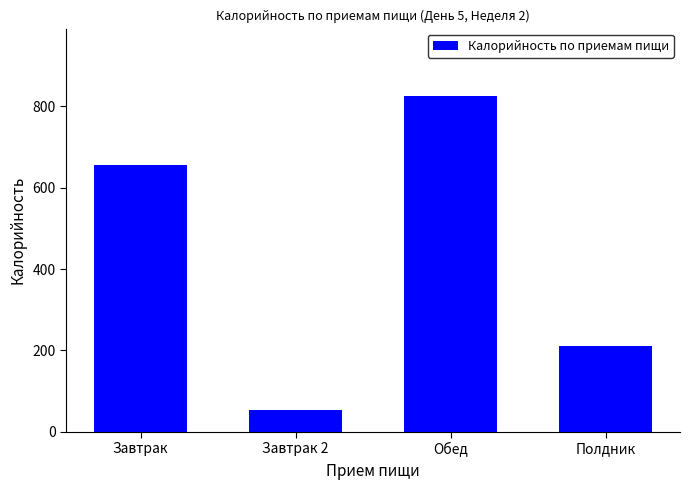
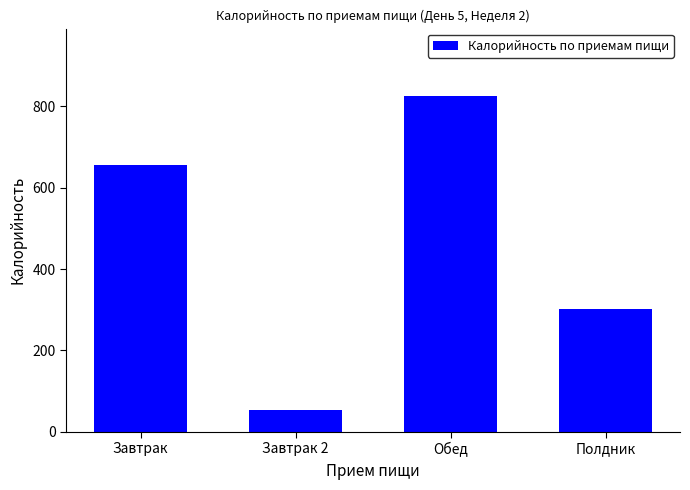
Полдник: 210 -> 300
